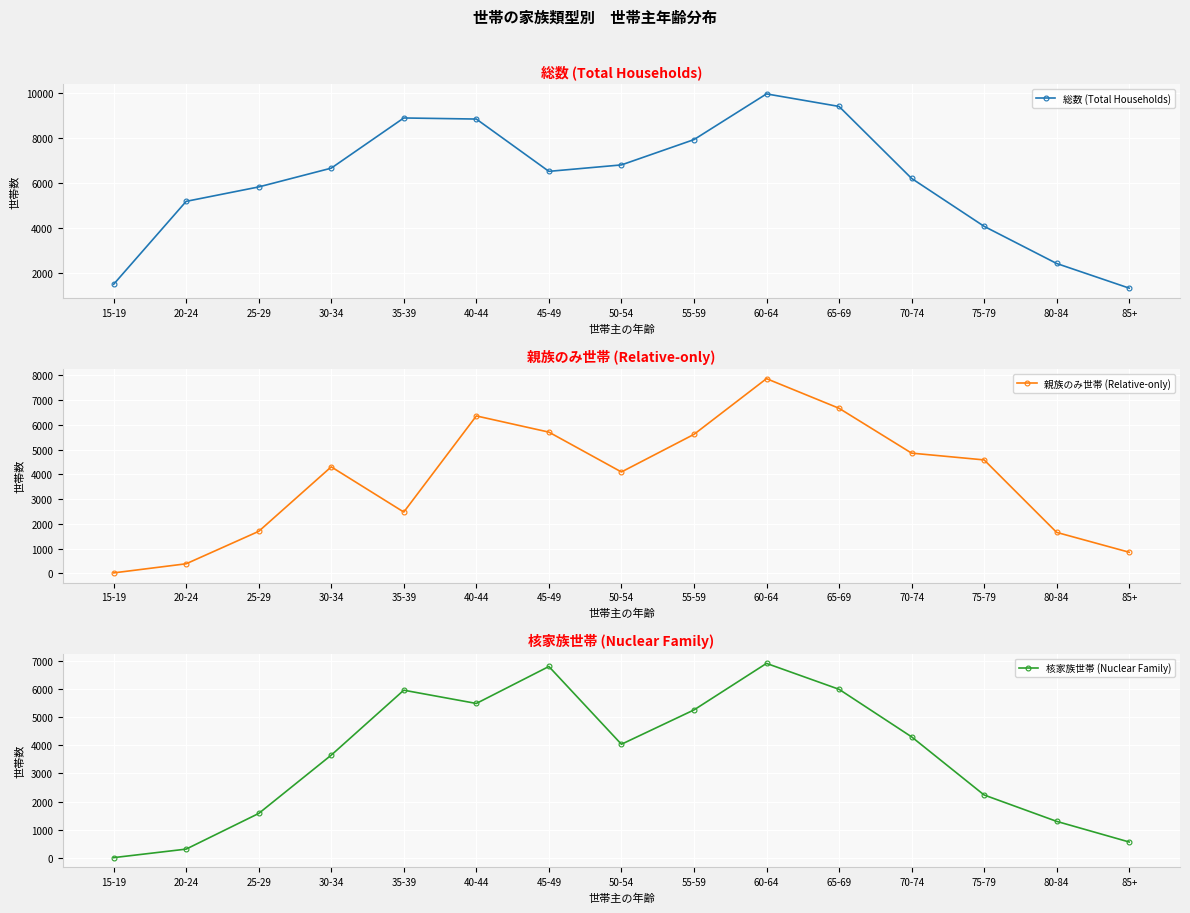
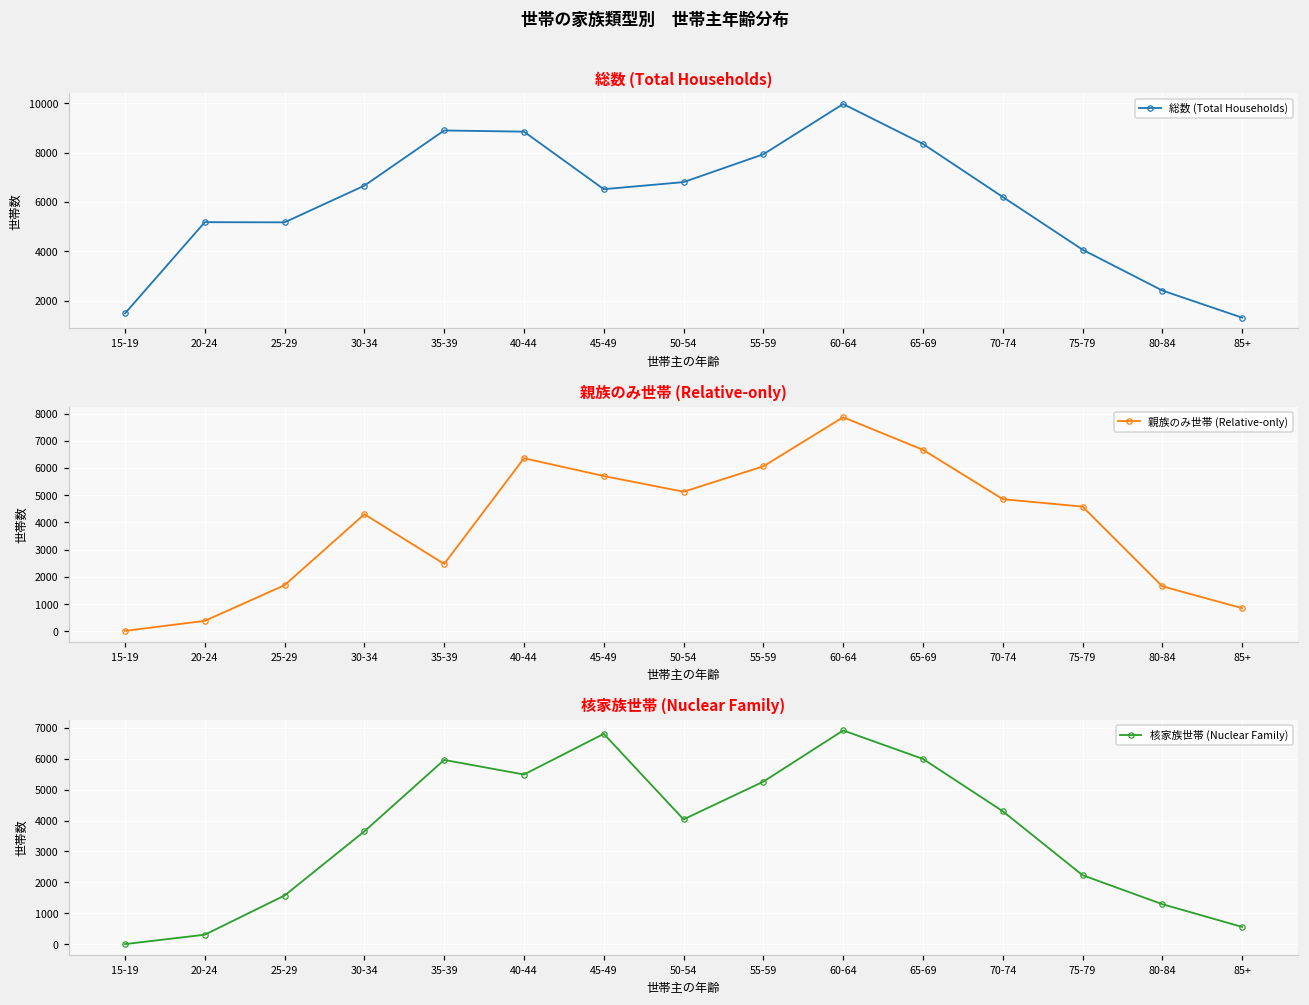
総数 (Total Households), 25-29: 5800 -> 5200
総数 (Total Households), 65-69: 9400 -> 8400
親族のみ世帯 (Relative-only), 50-54: 4100 -> 5100
親族のみ世帯 (Relative-only), 55-59: 5600 -> 6100
